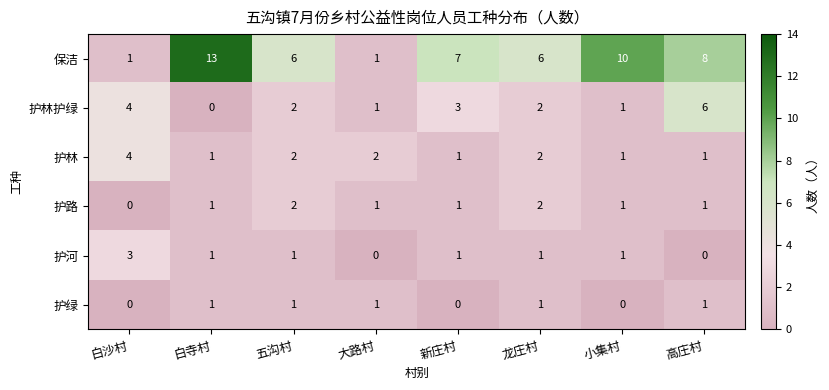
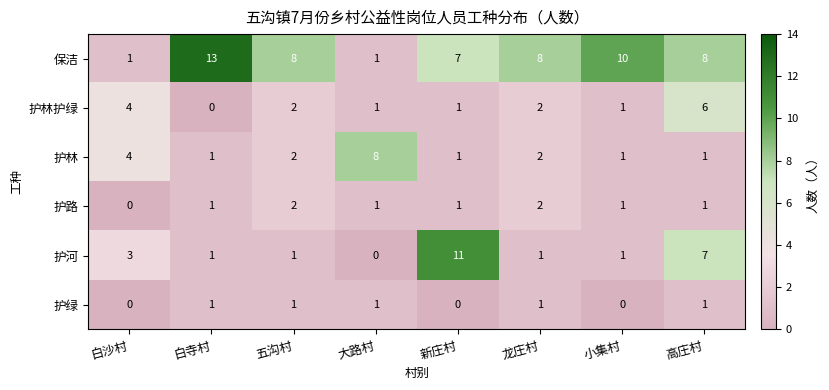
保洁, 五沟村: 6 -> 8
保洁, 龙庄村: 6 -> 8
护林护绿, 新庄村: 3 -> 1
护林, 大路村: 2 -> 8
护河, 新庄村: 1 -> 11
护河, 高庄村: 0 -> 7
